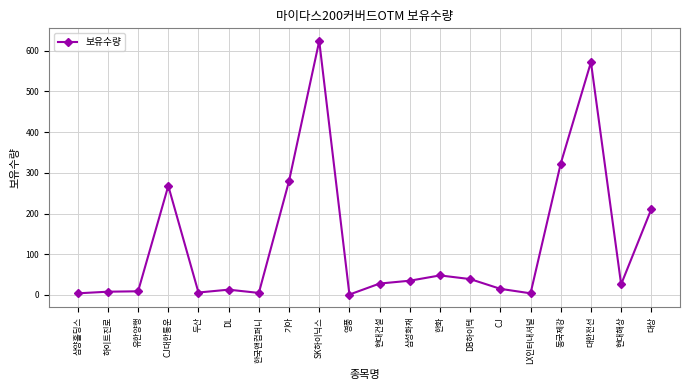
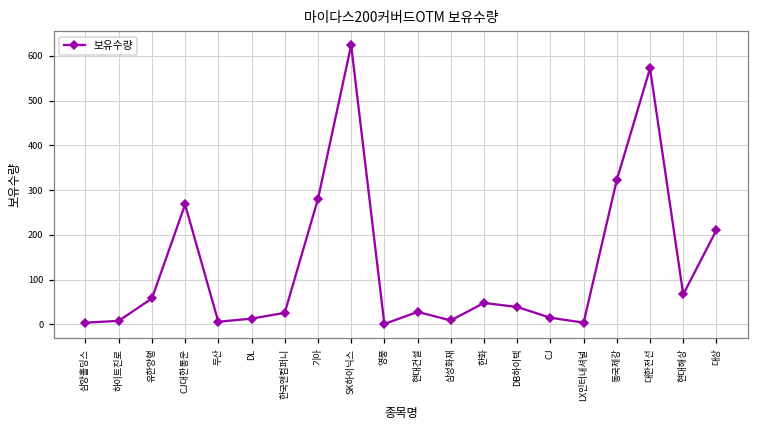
유한양행: 10 -> 60
한국앤컴퍼니: 10 -> 30
삼성화재: 40 -> 10
현대해상: 30 -> 70
